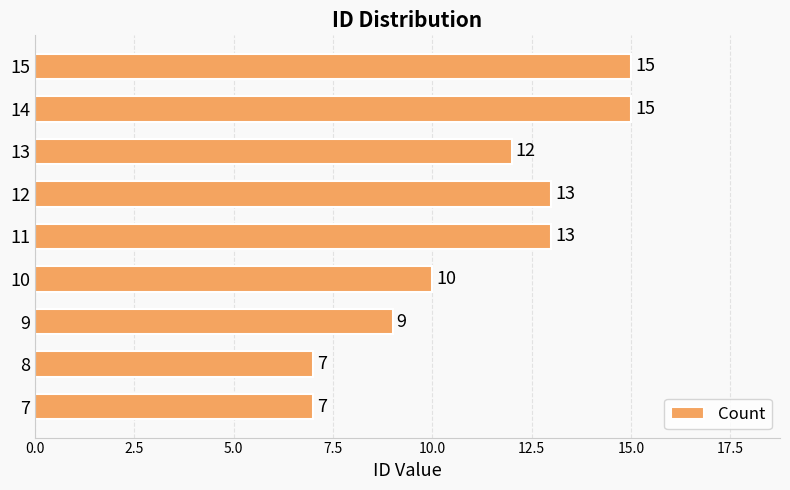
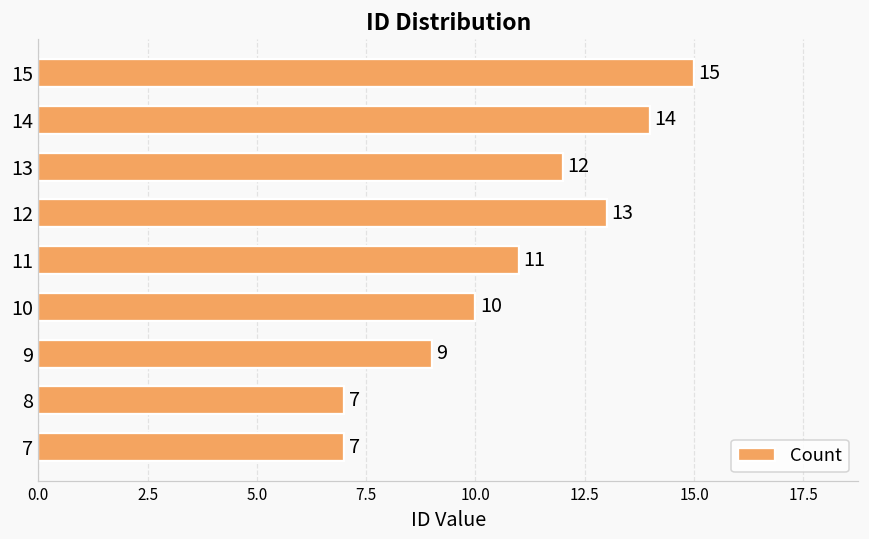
14: 15 -> 14
11: 13 -> 11
